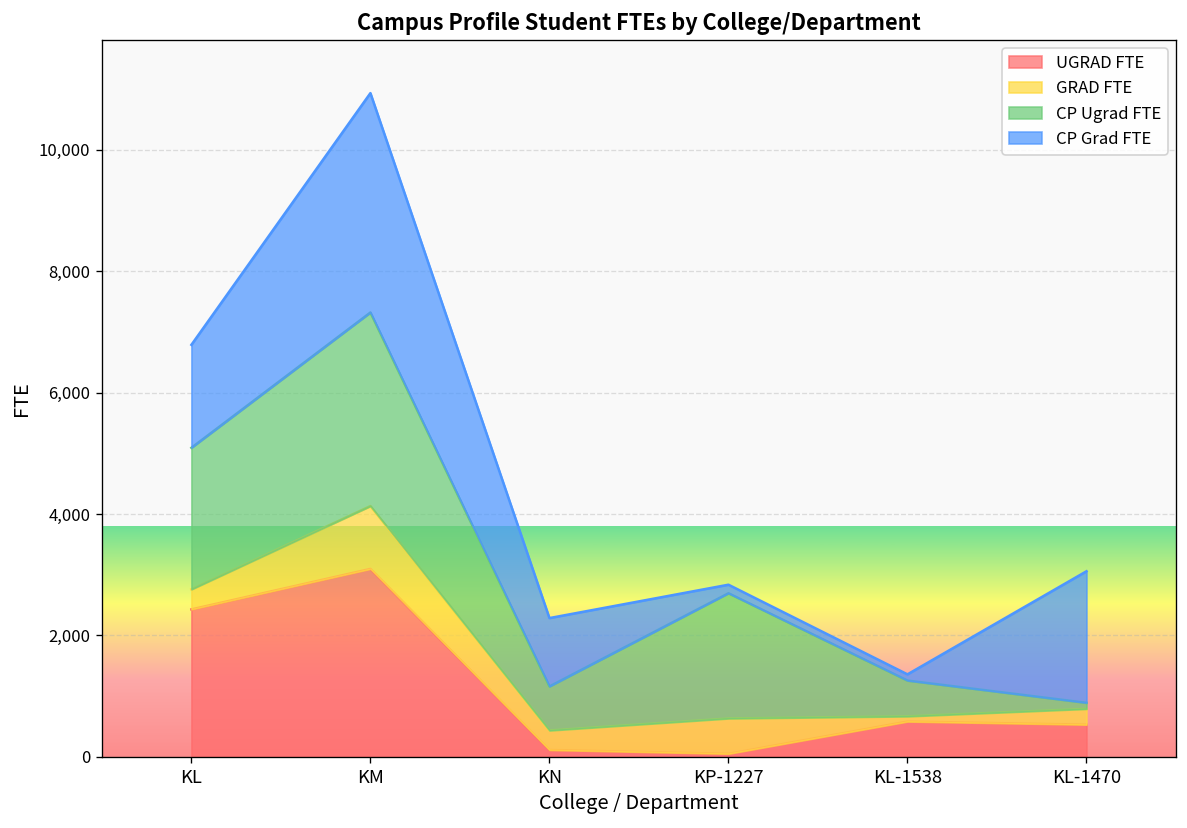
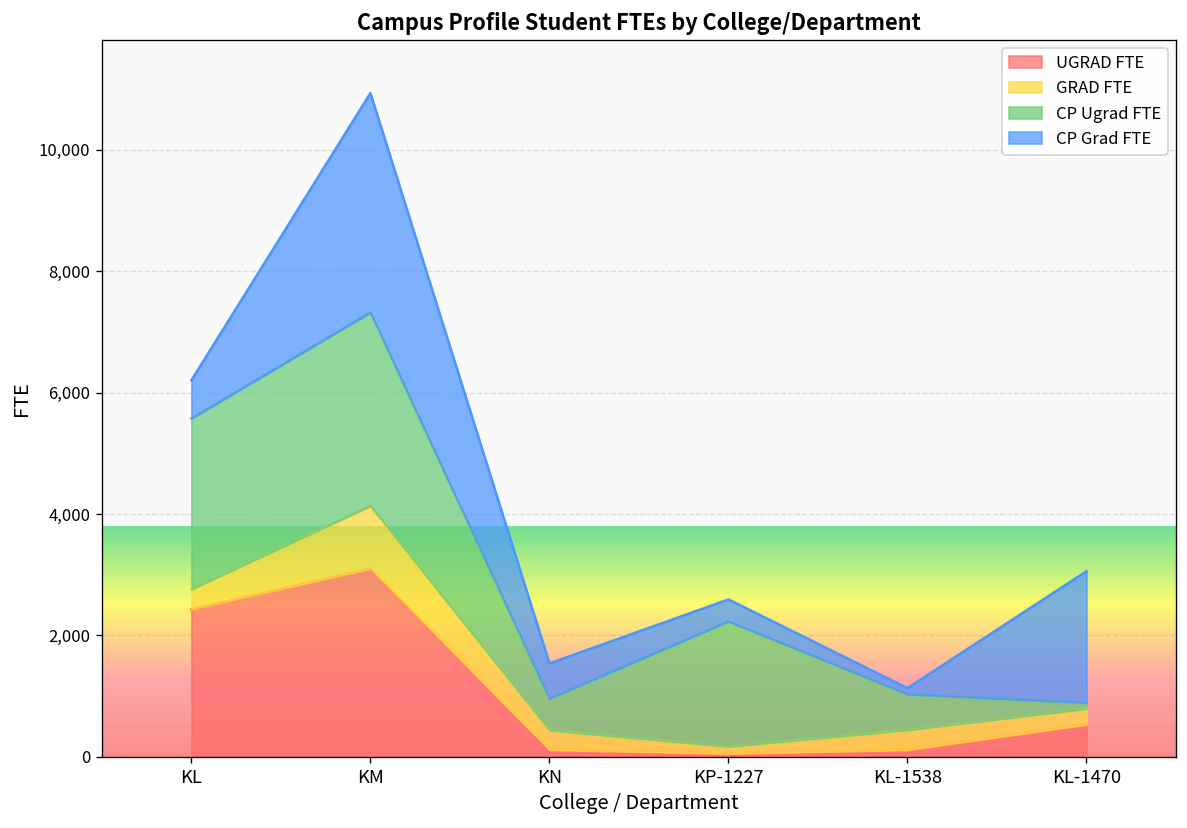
CP Ugrad FTE, KL: 2,300 -> 2,800
CP Grad FTE, KL: 1,700 -> 600
CP Ugrad FTE, KN: 700 -> 500
CP Grad FTE, KN: 1,100 -> 600
GRAD FTE, KP-1227: 600 -> 100
CP Grad FTE, KP-1227: 100 -> 400
UGRAD FTE, KL-1538: 600 -> 100
GRAD FTE, KL-1538: 100 -> 300
